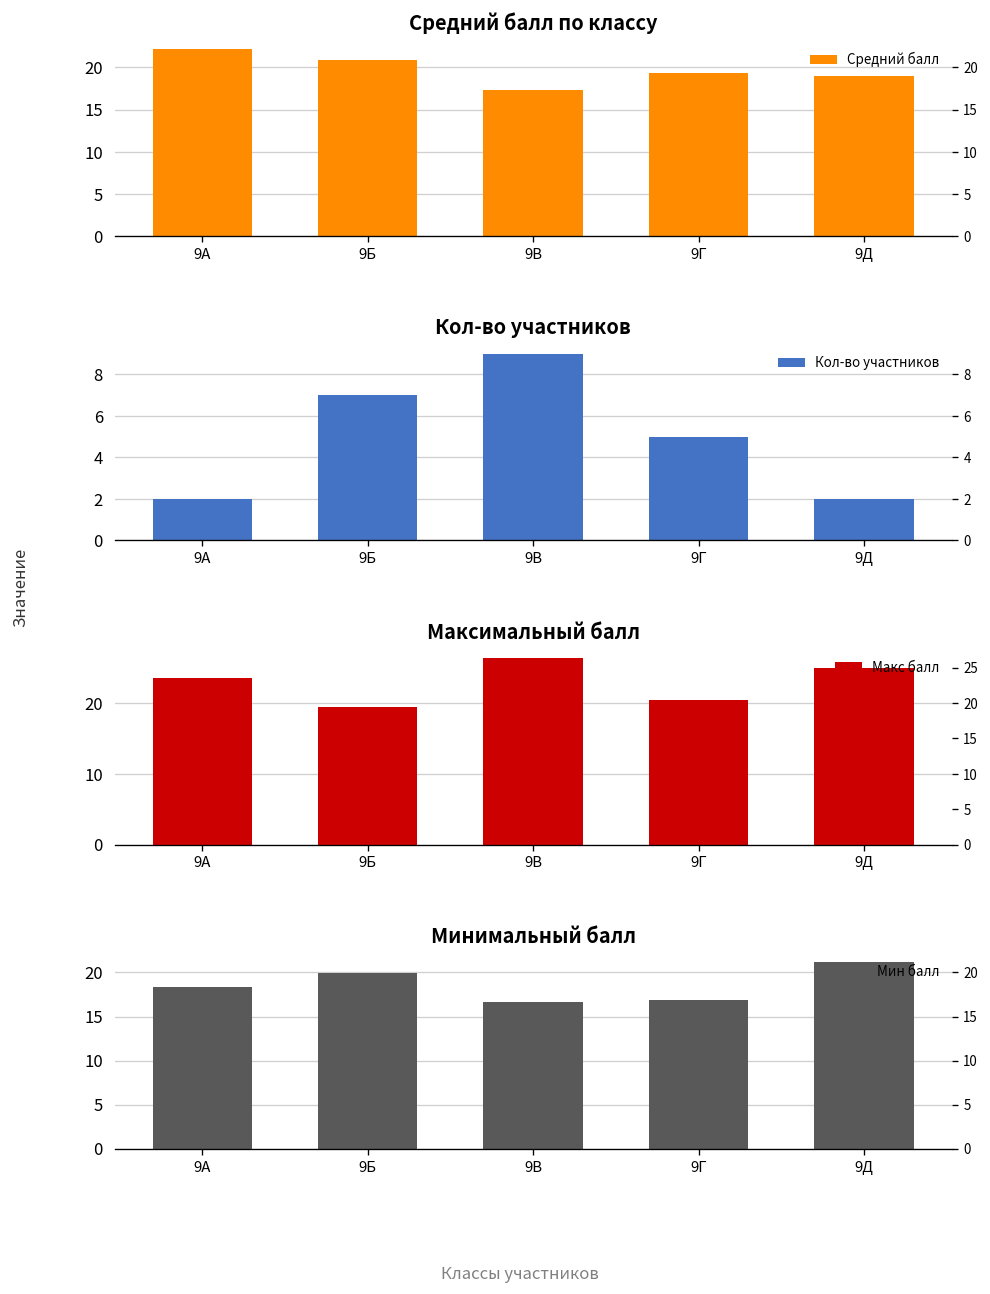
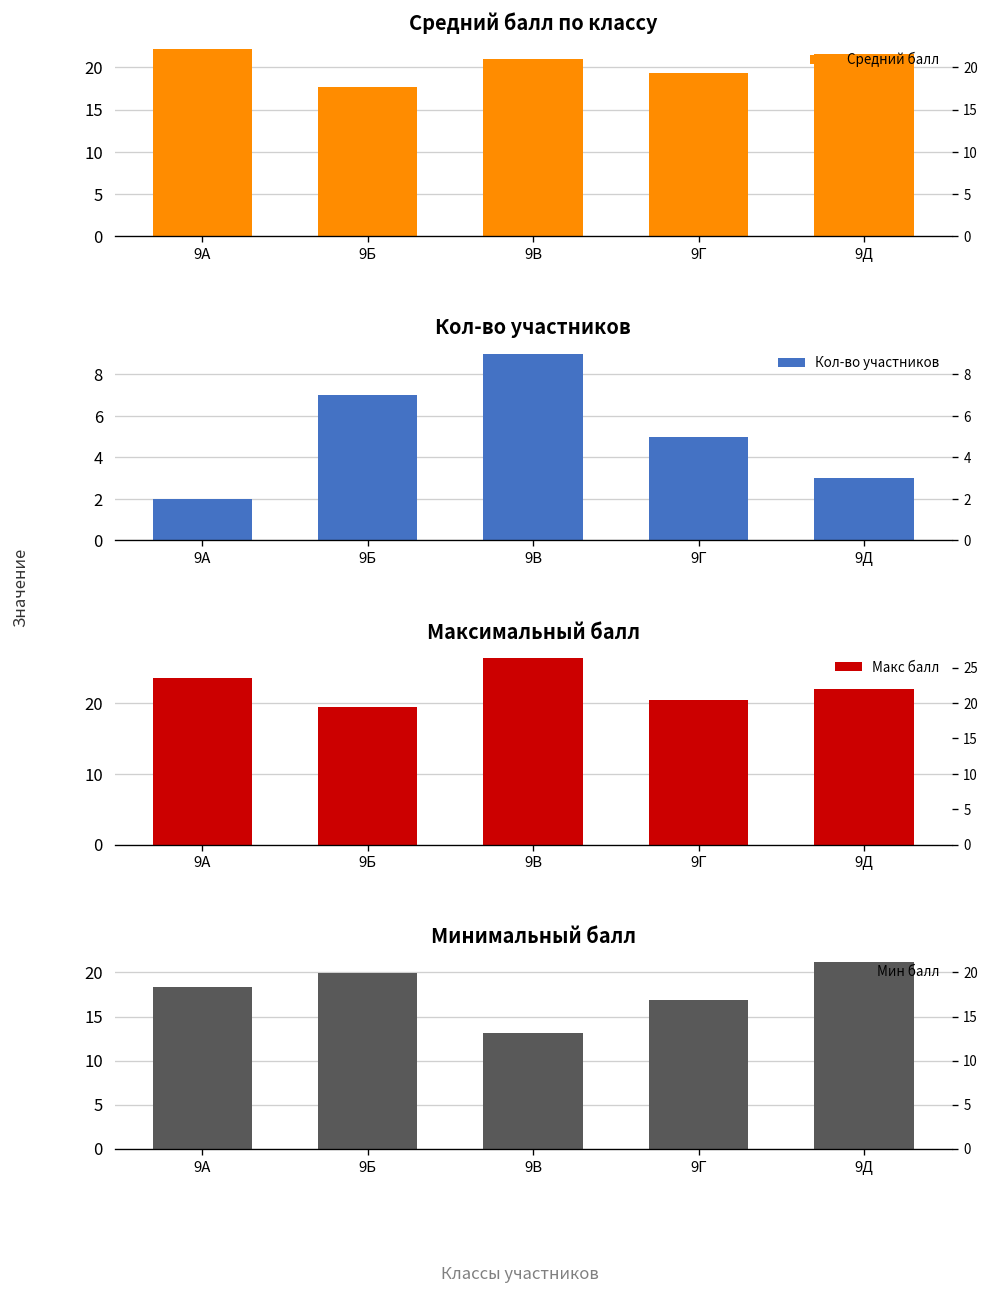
Средний балл по классу, 9Б: 21 -> 18
Средний балл по классу, 9В: 17 -> 21
Средний балл по классу, 9Д: 19 -> 22
Кол-во участников, 9Д: 2 -> 3
Максимальный балл, 9Д: 25 -> 22
Минимальный балл, 9В: 17 -> 13
